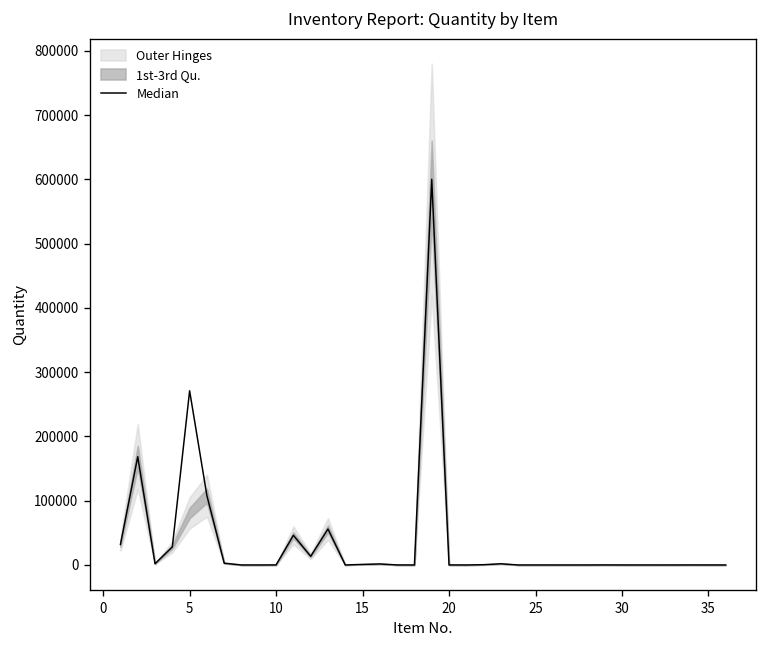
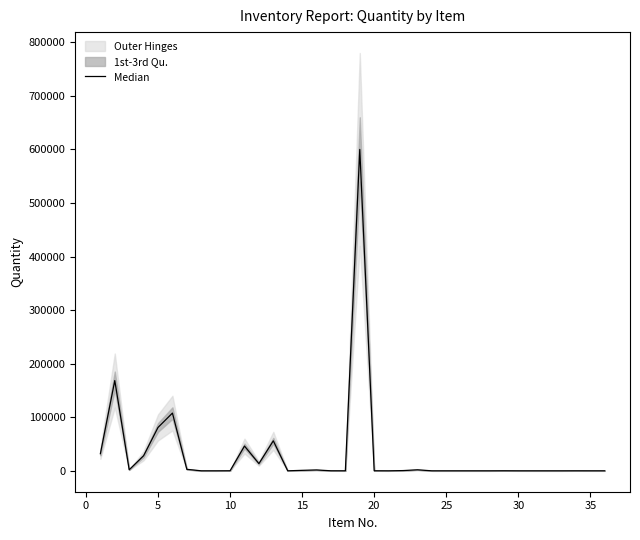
Median, 5: 270000 -> 80000
